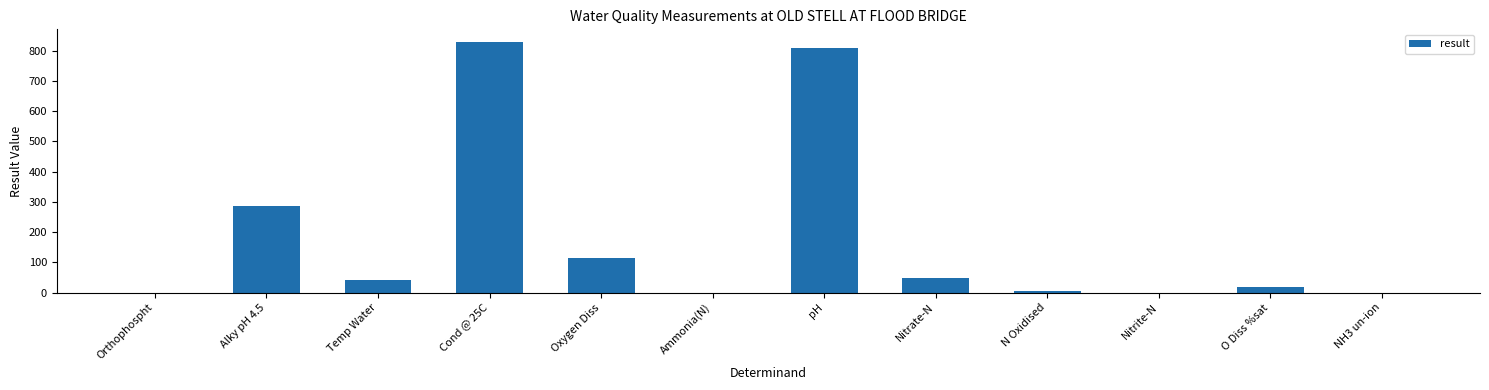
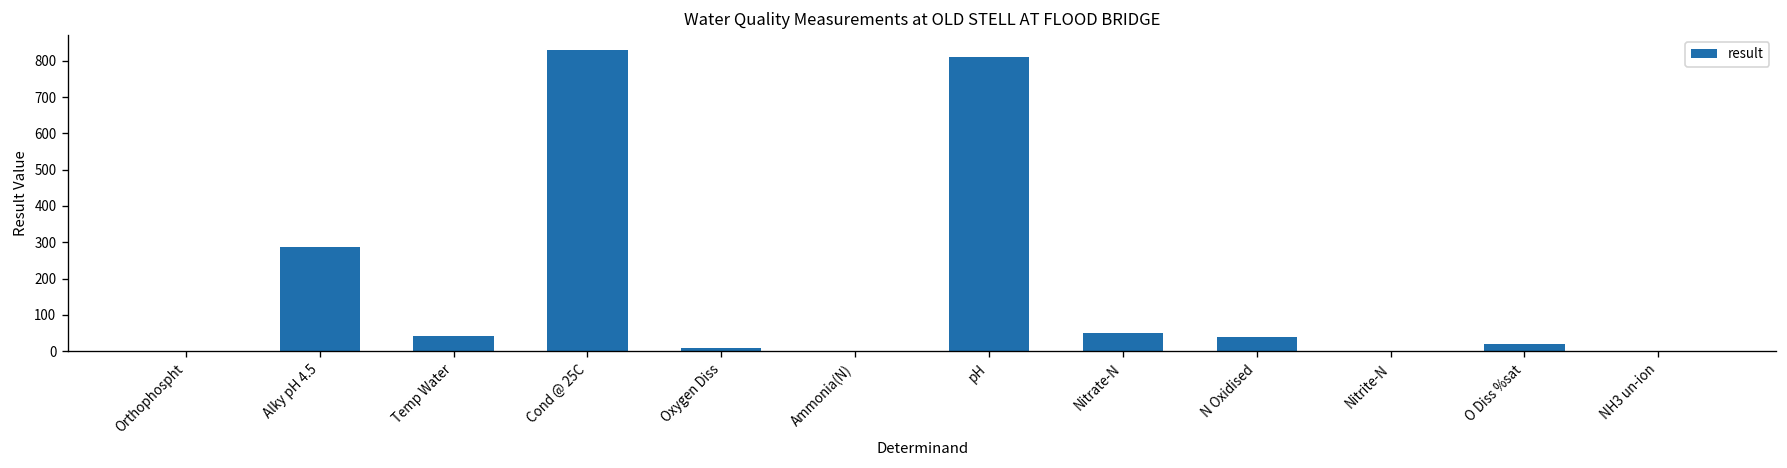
Oxygen Diss: 120 -> 10
N Oxidised: 10 -> 40
